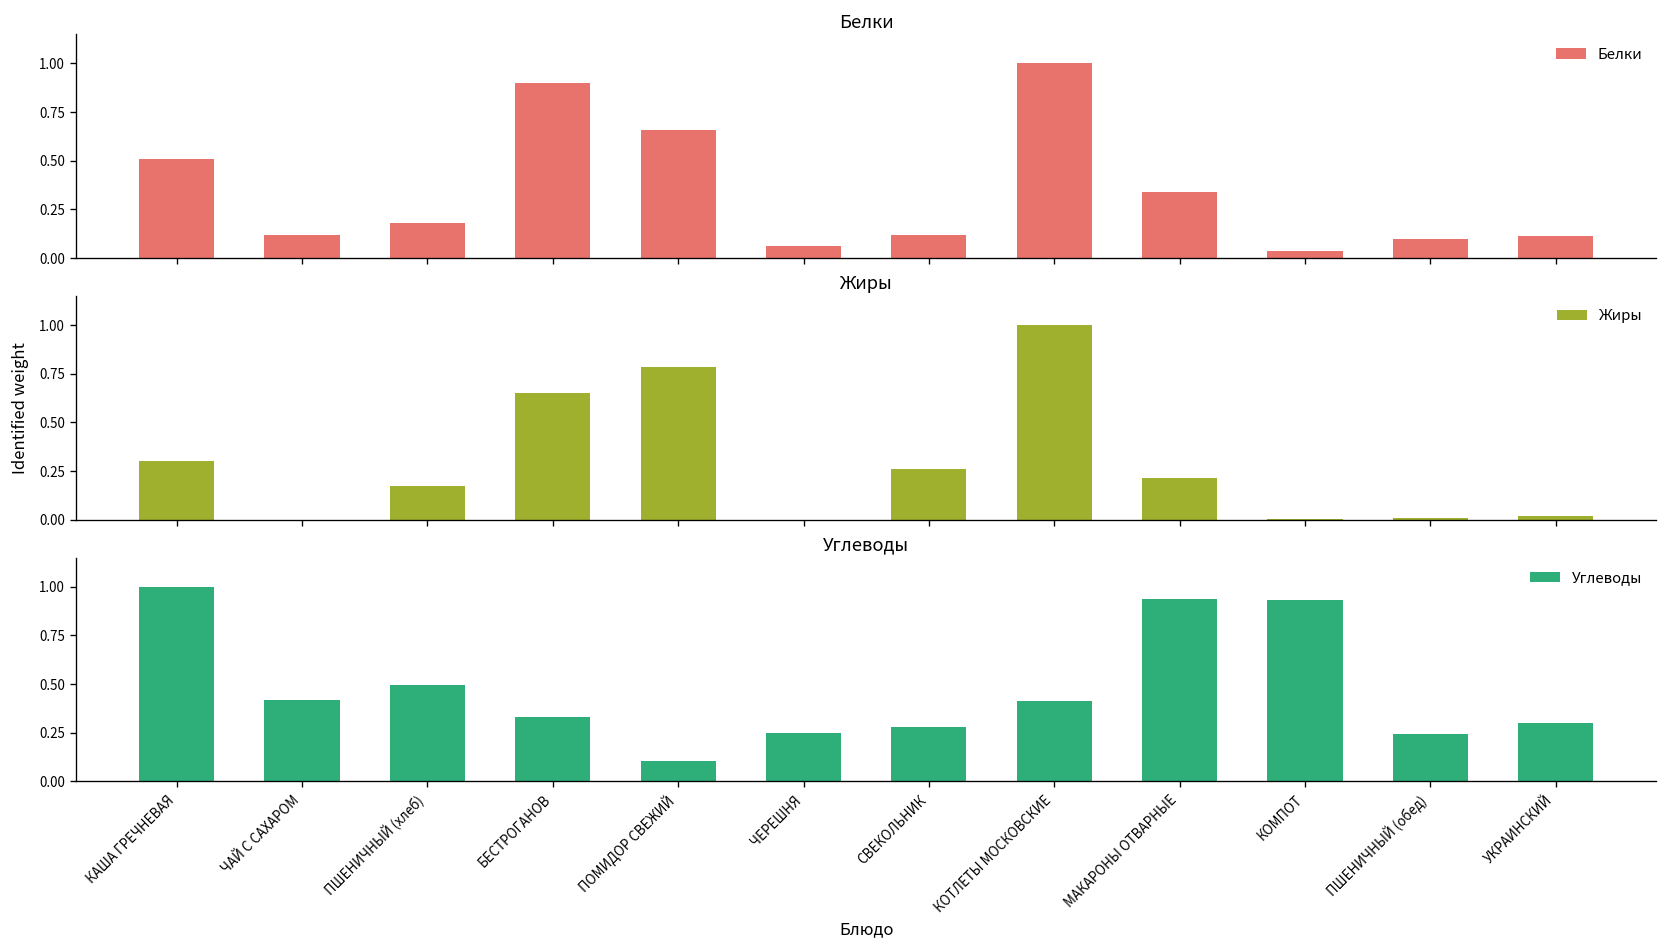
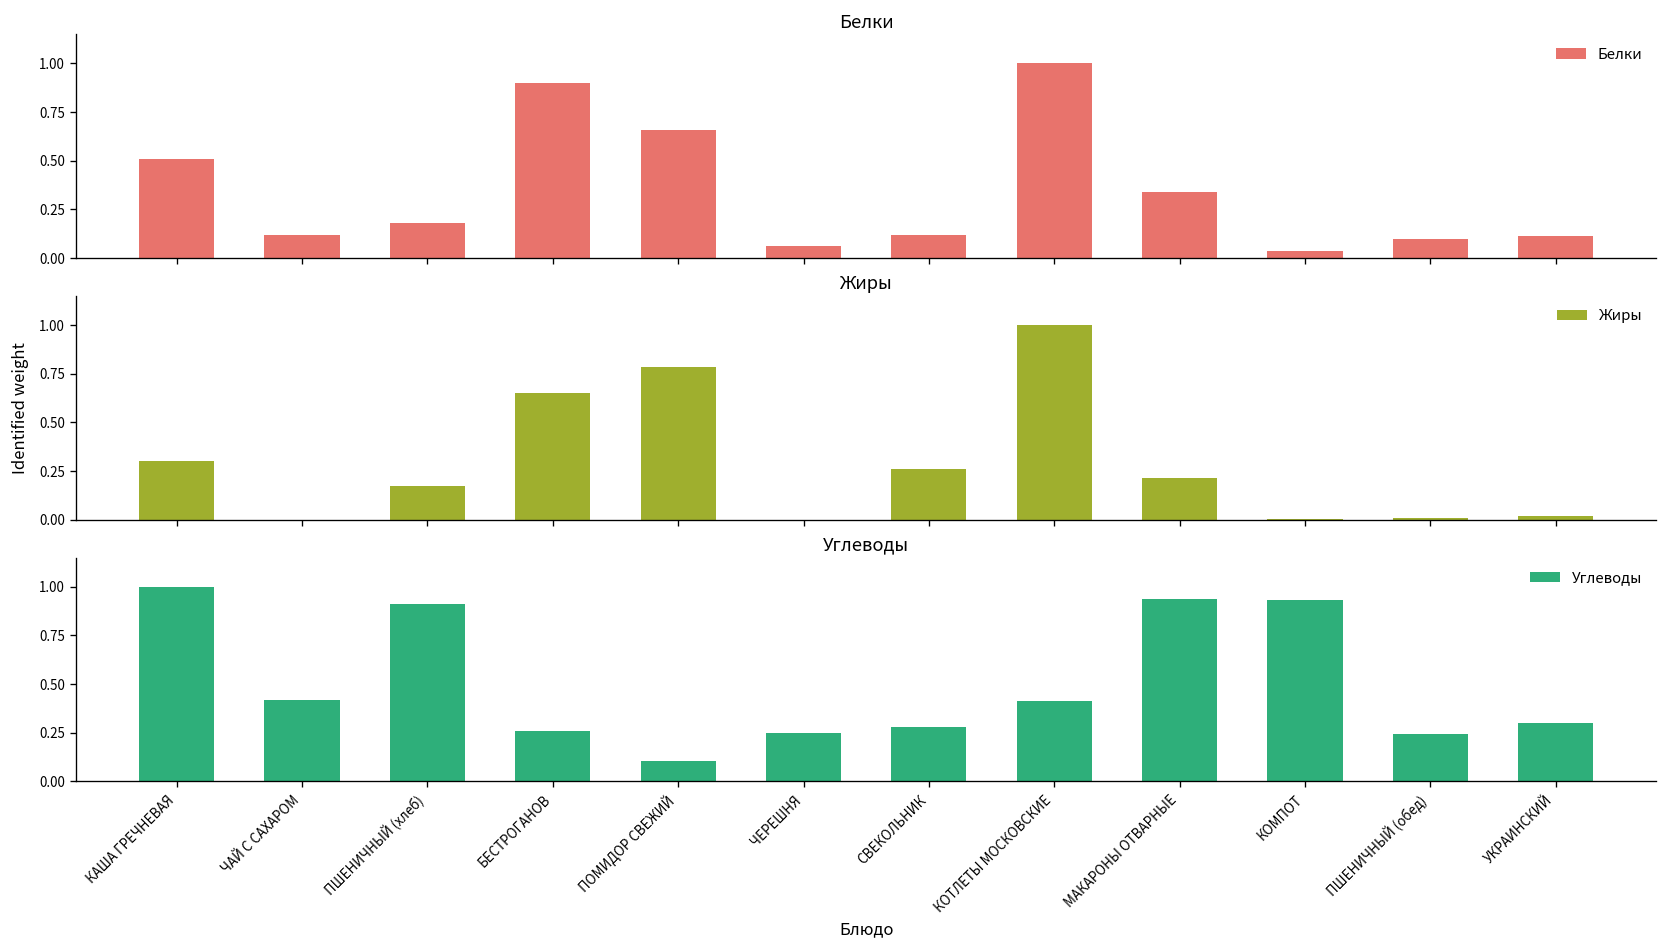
Углеводы, ПШЕНИЧНЫЙ (хлеб): 0.50 -> 0.91
Углеводы, БЕСТРОГАНОВ: 0.33 -> 0.26
